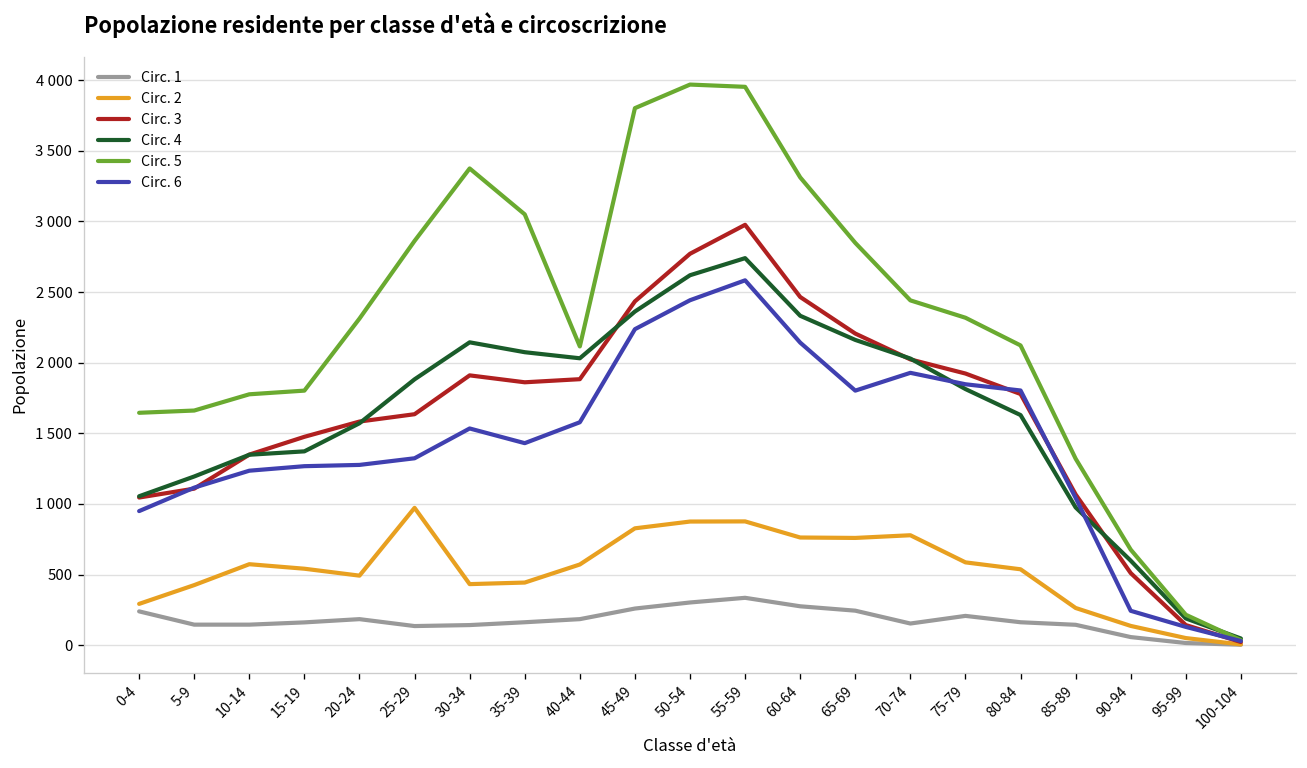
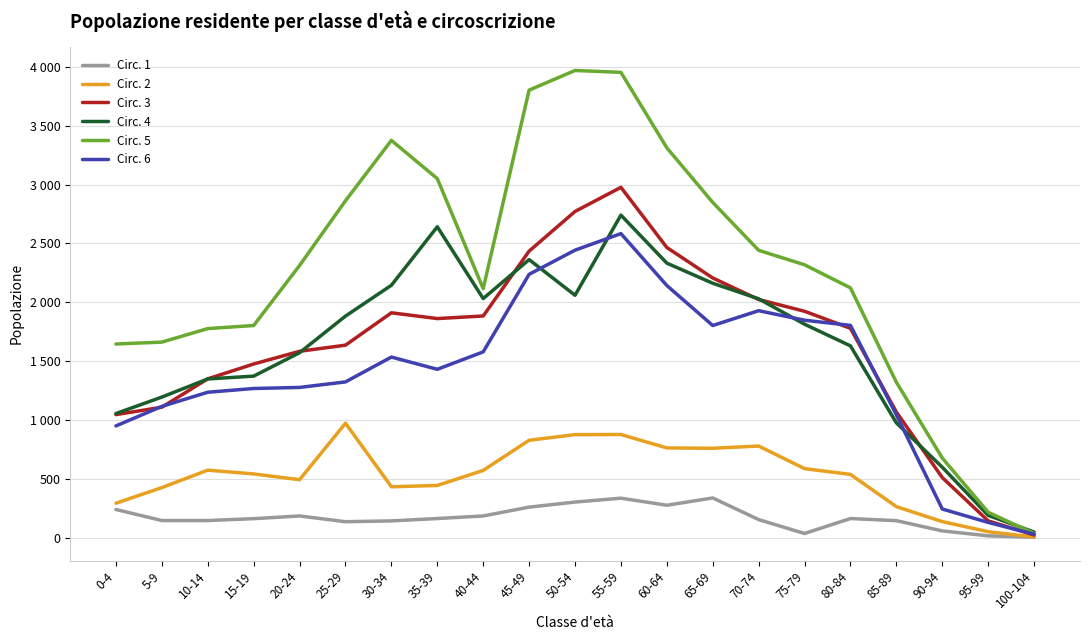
Circ. 4, 35-39: 2070 -> 2640
Circ. 4, 50-54: 2620 -> 2060
Circ. 1, 65-69: 240 -> 340
Circ. 1, 75-79: 210 -> 40
